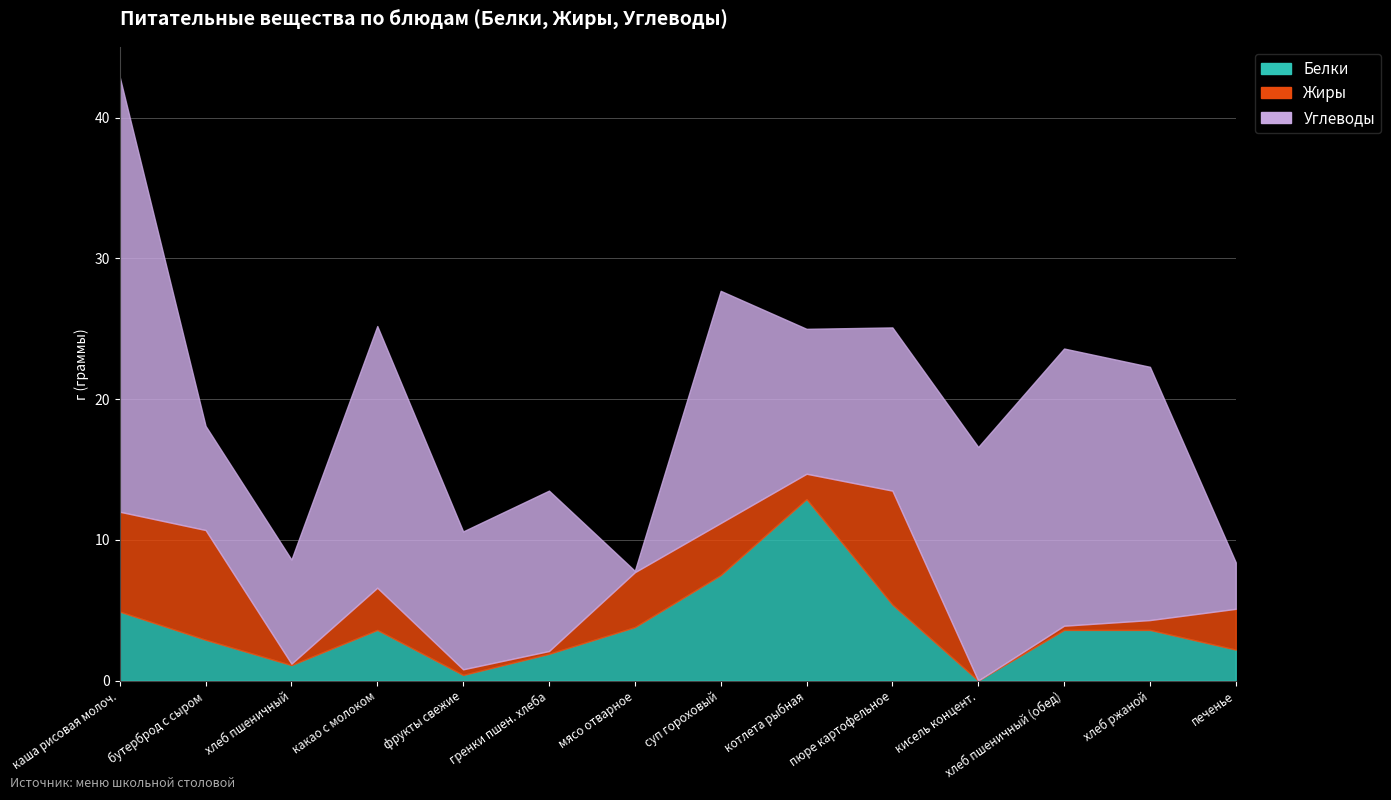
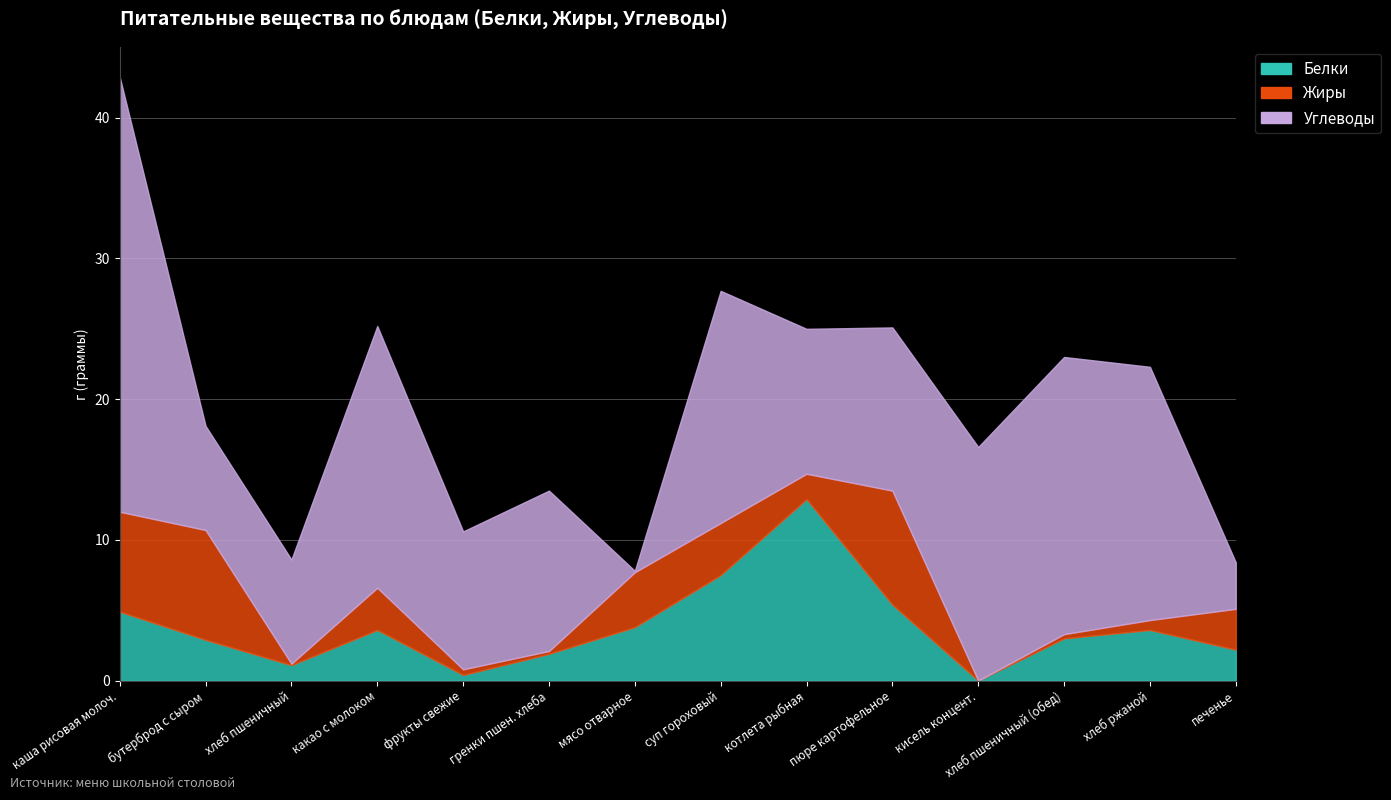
Белки, хлеб пшеничный (обед): 3.6 -> 3.0
